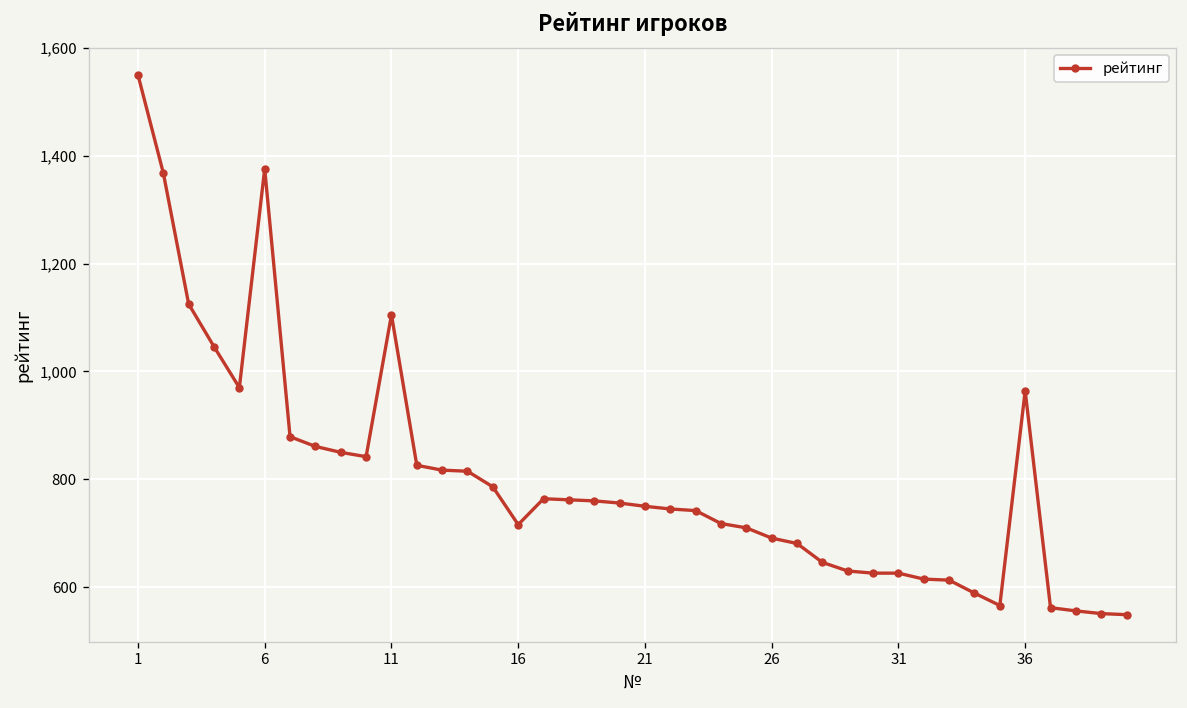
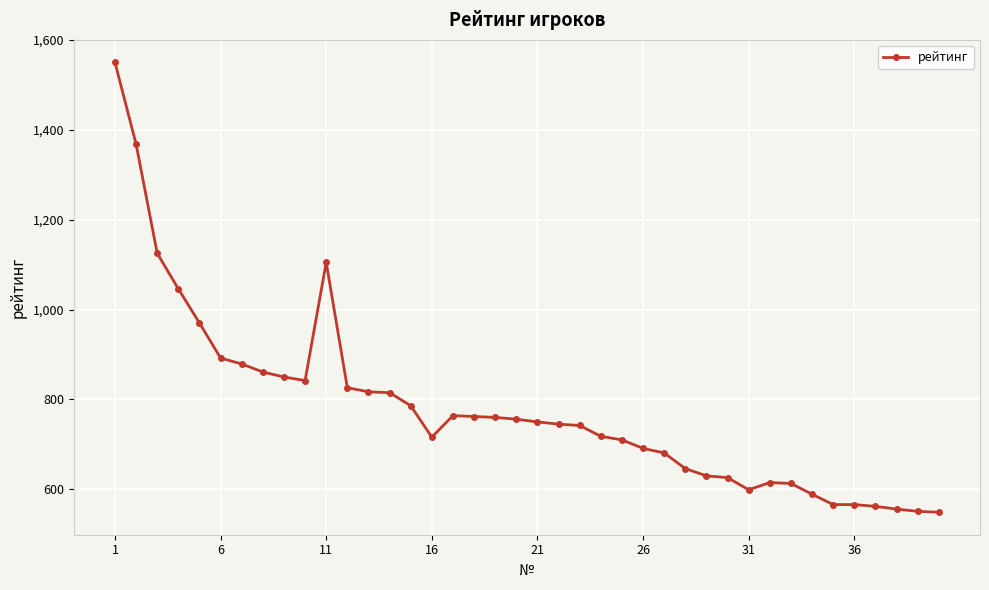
6: 1,380 -> 890
31: 630 -> 600
36: 960 -> 570
